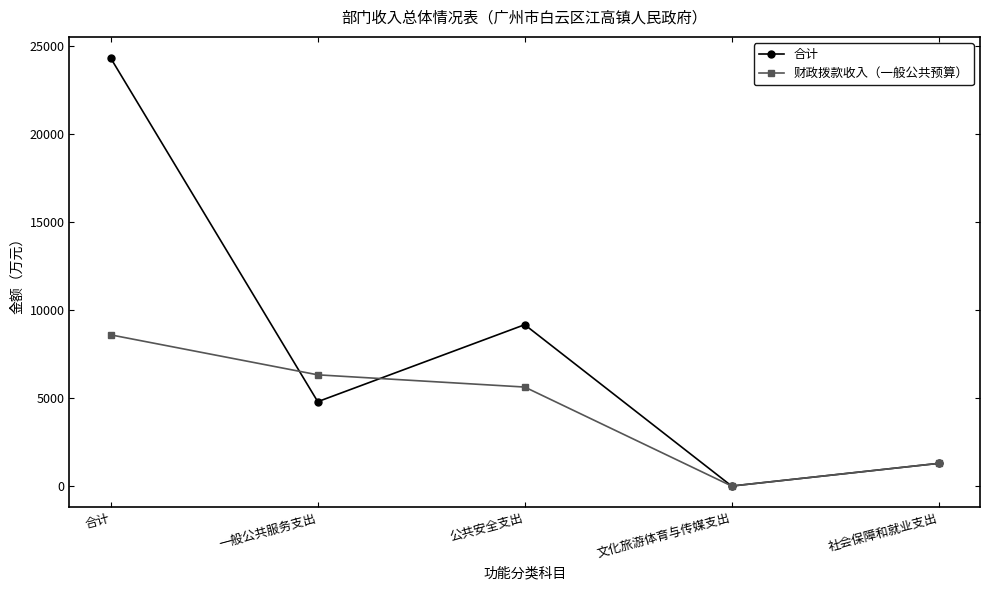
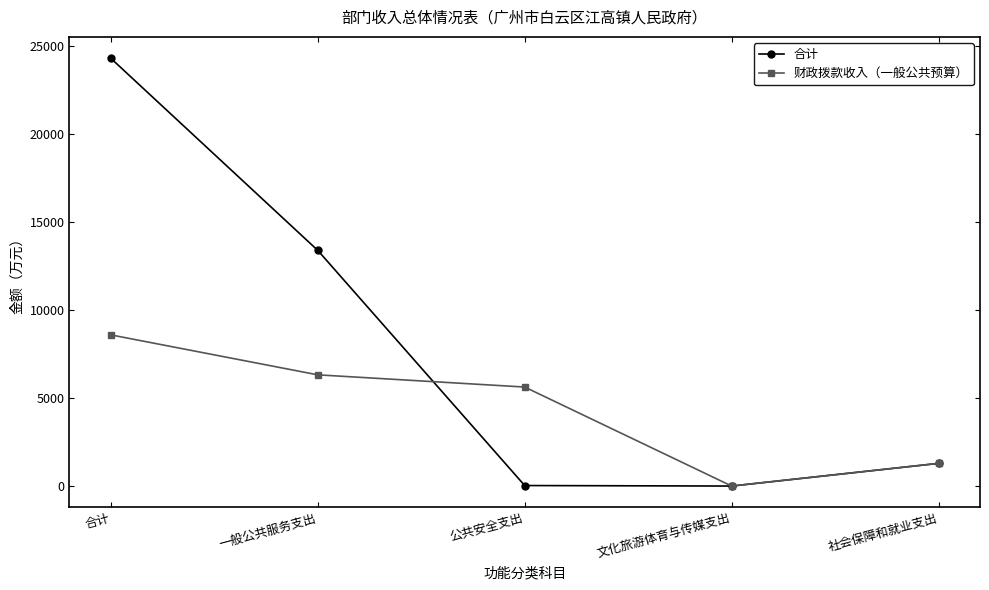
合计, 一般公共服务支出: 4800 -> 13400
合计, 公共安全支出: 9200 -> 0
